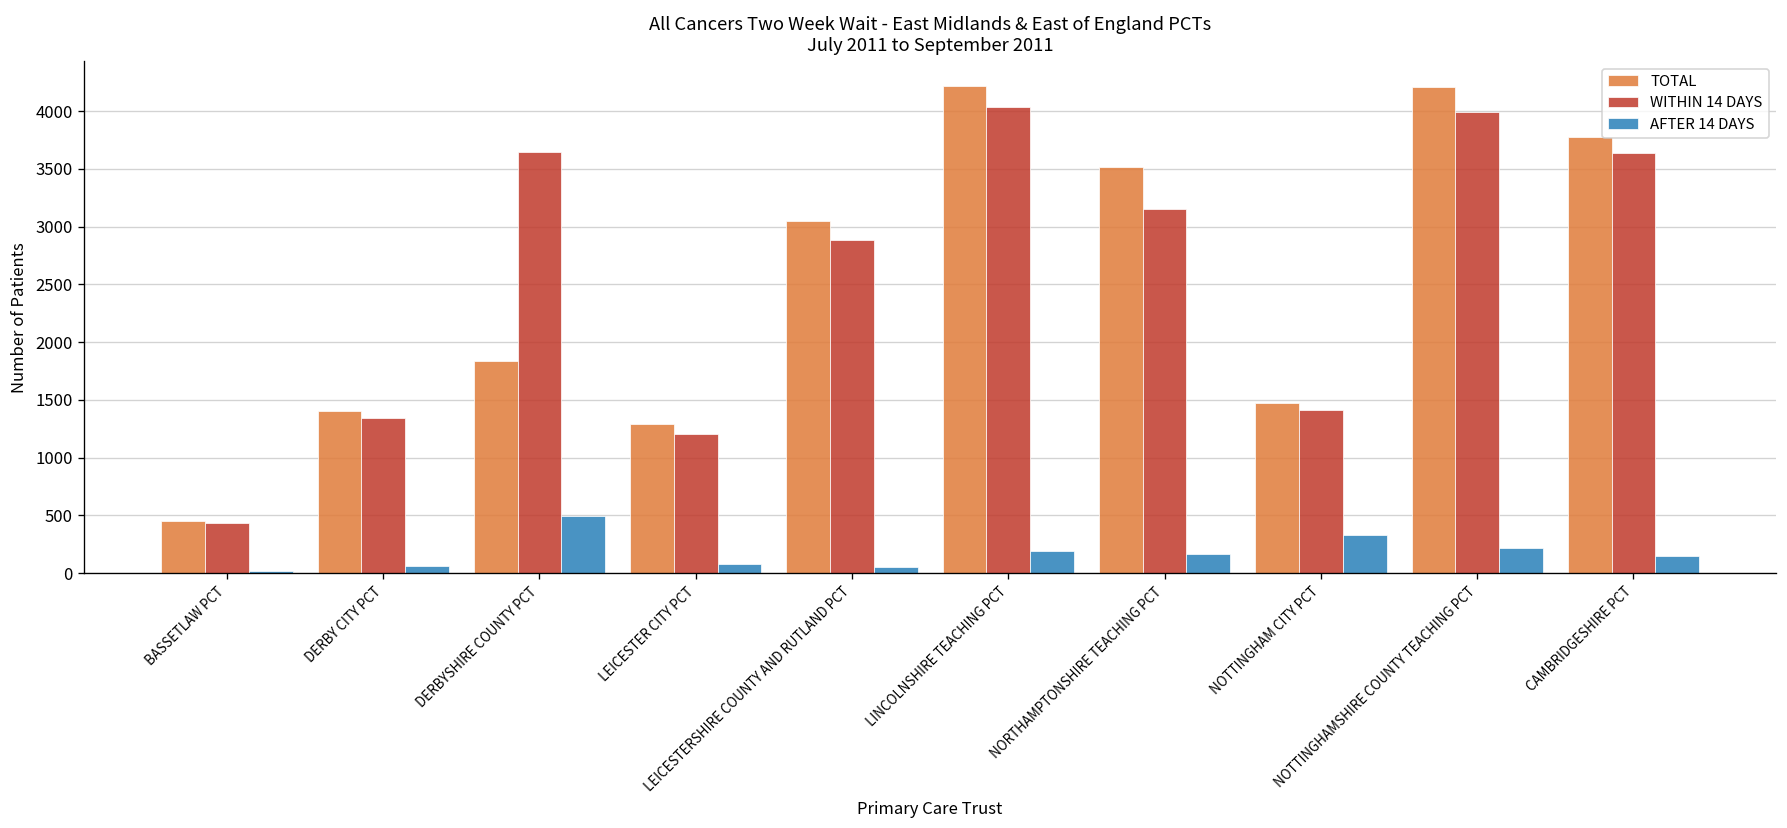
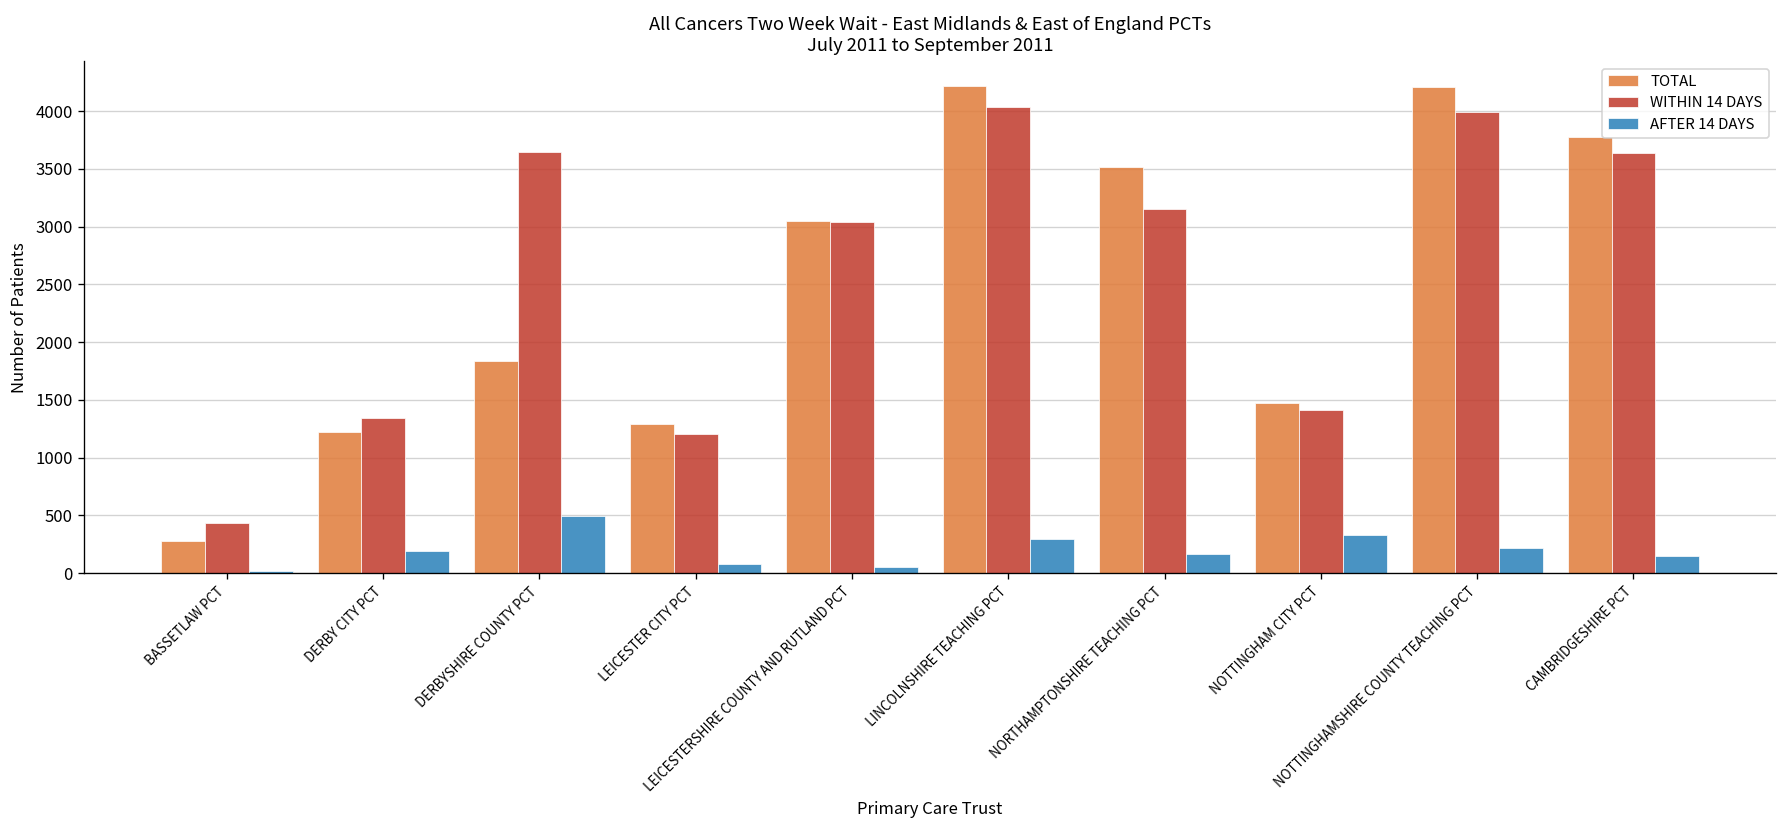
TOTAL, BASSETLAW PCT: 500 -> 300
TOTAL, DERBY CITY PCT: 1400 -> 1200
AFTER 14 DAYS, DERBY CITY PCT: 100 -> 200
WITHIN 14 DAYS, LEICESTERSHIRE COUNTY AND RUTLAND PCT: 2900 -> 3000
AFTER 14 DAYS, LINCOLNSHIRE TEACHING PCT: 200 -> 300
